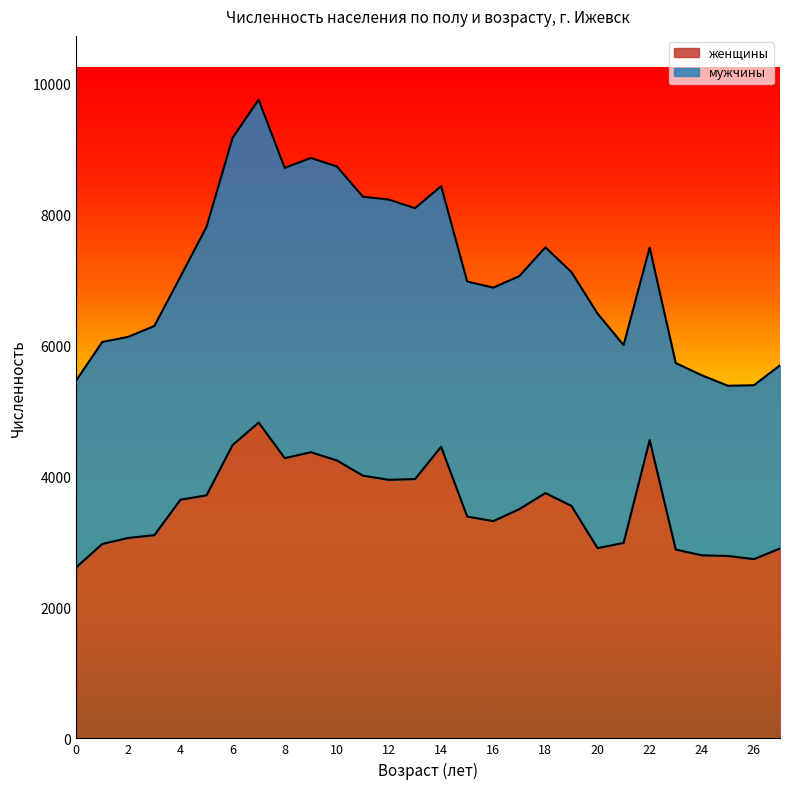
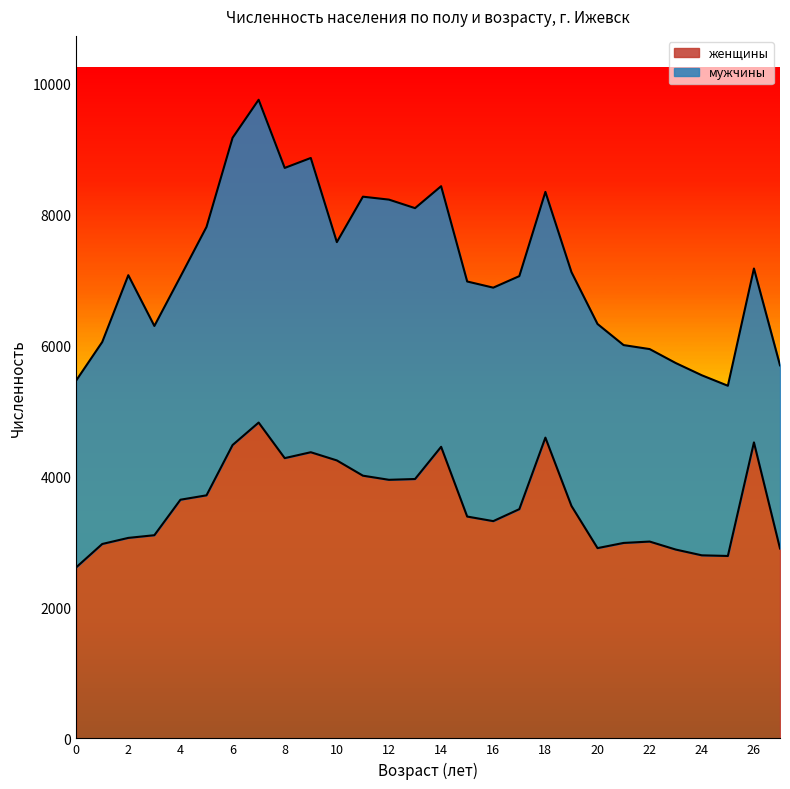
мужчины, 2: 3100 -> 4000
мужчины, 10: 4500 -> 3300
женщины, 18: 3700 -> 4600
мужчины, 20: 3600 -> 3400
женщины, 22: 4600 -> 3000
женщины, 26: 2700 -> 4500
